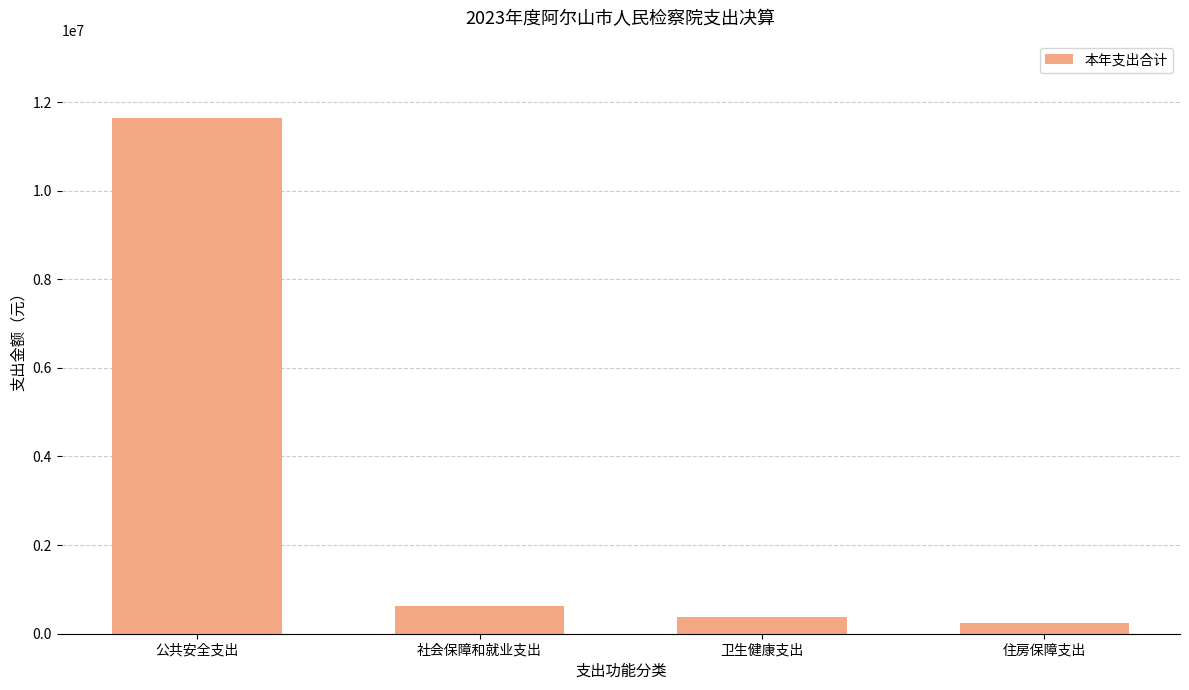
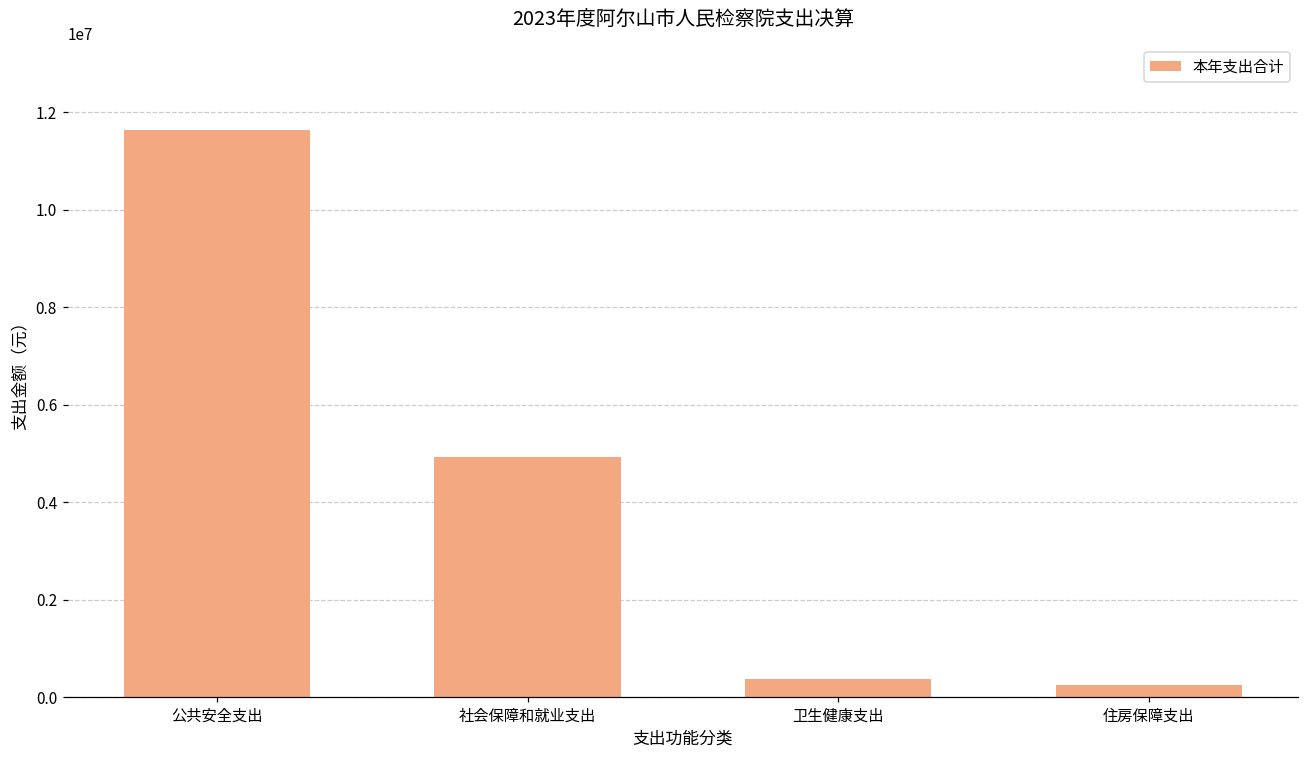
社会保障和就业支出: 600000 -> 4900000
